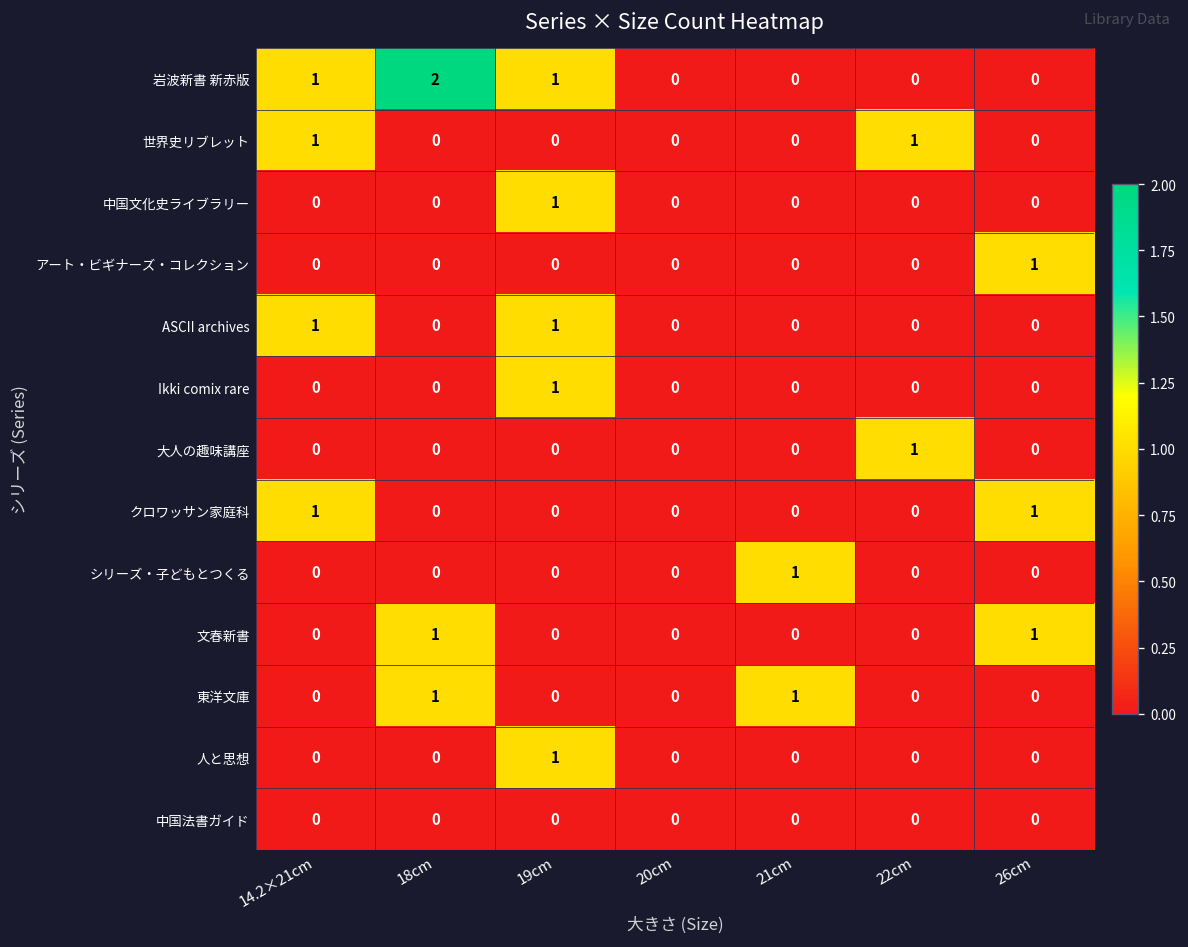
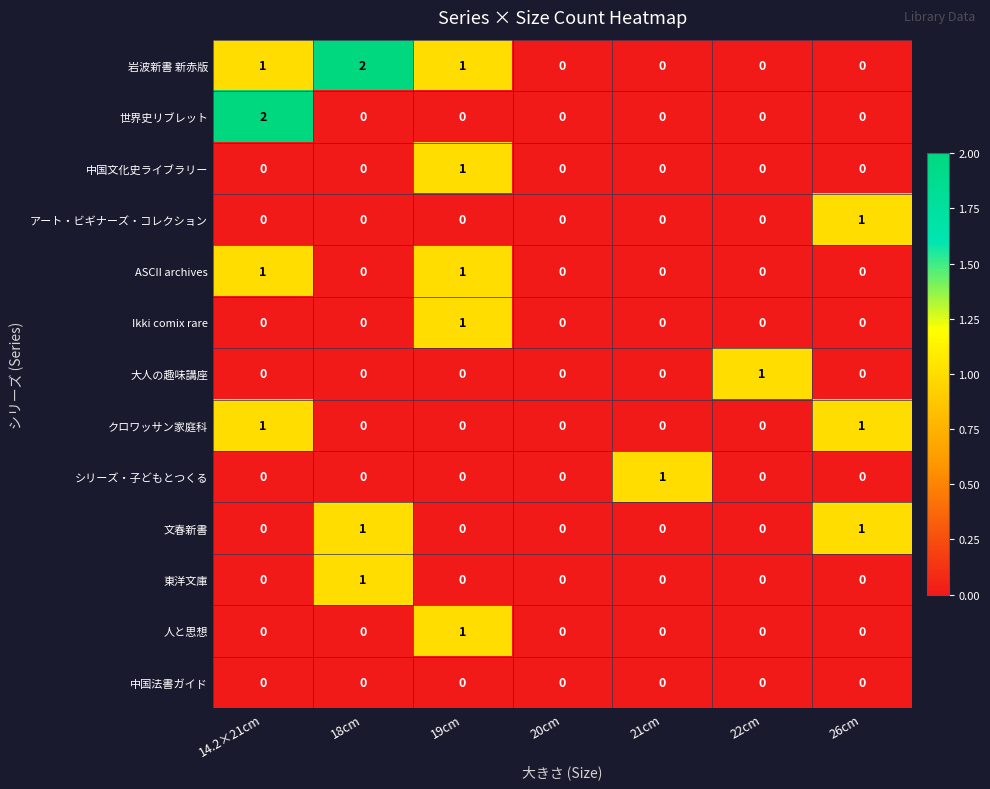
世界史リブレット, 14.2×21cm: 1 -> 2
世界史リブレット, 22cm: 1 -> 0
東洋文庫, 21cm: 1 -> 0
